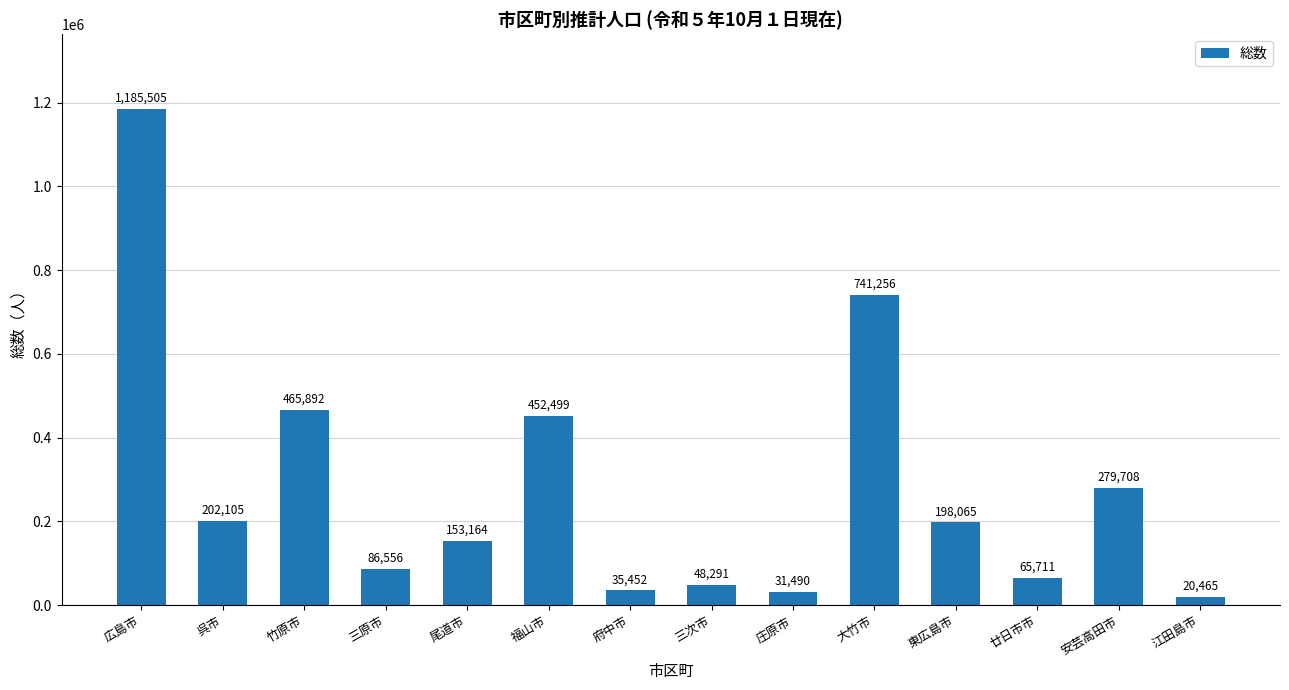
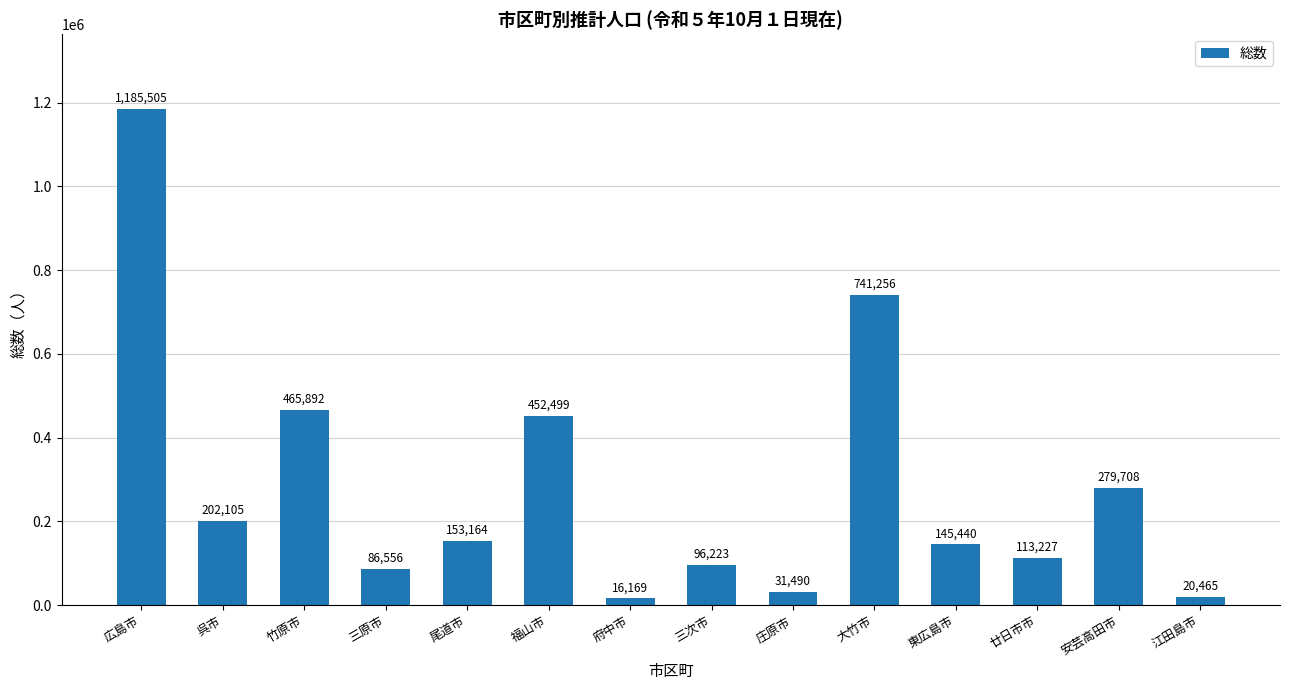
府中市: 35,452 -> 16,169
三次市: 48,291 -> 96,223
東広島市: 198,065 -> 145,440
廿日市市: 65,711 -> 113,227
